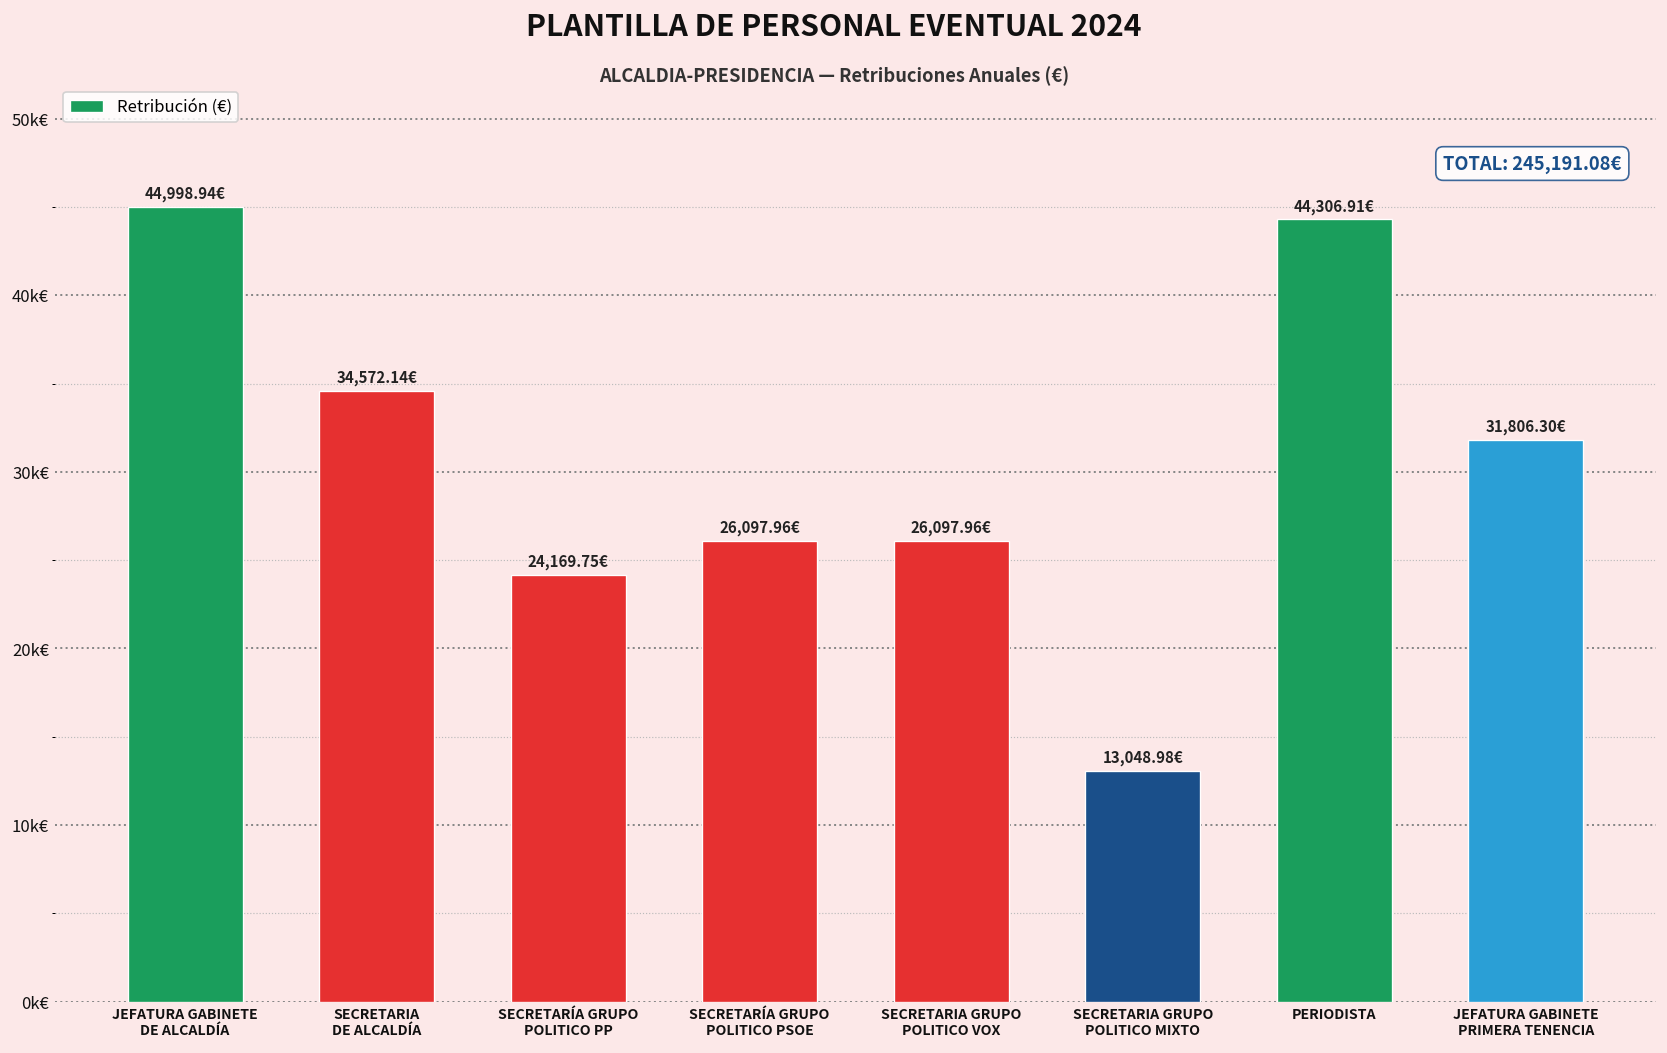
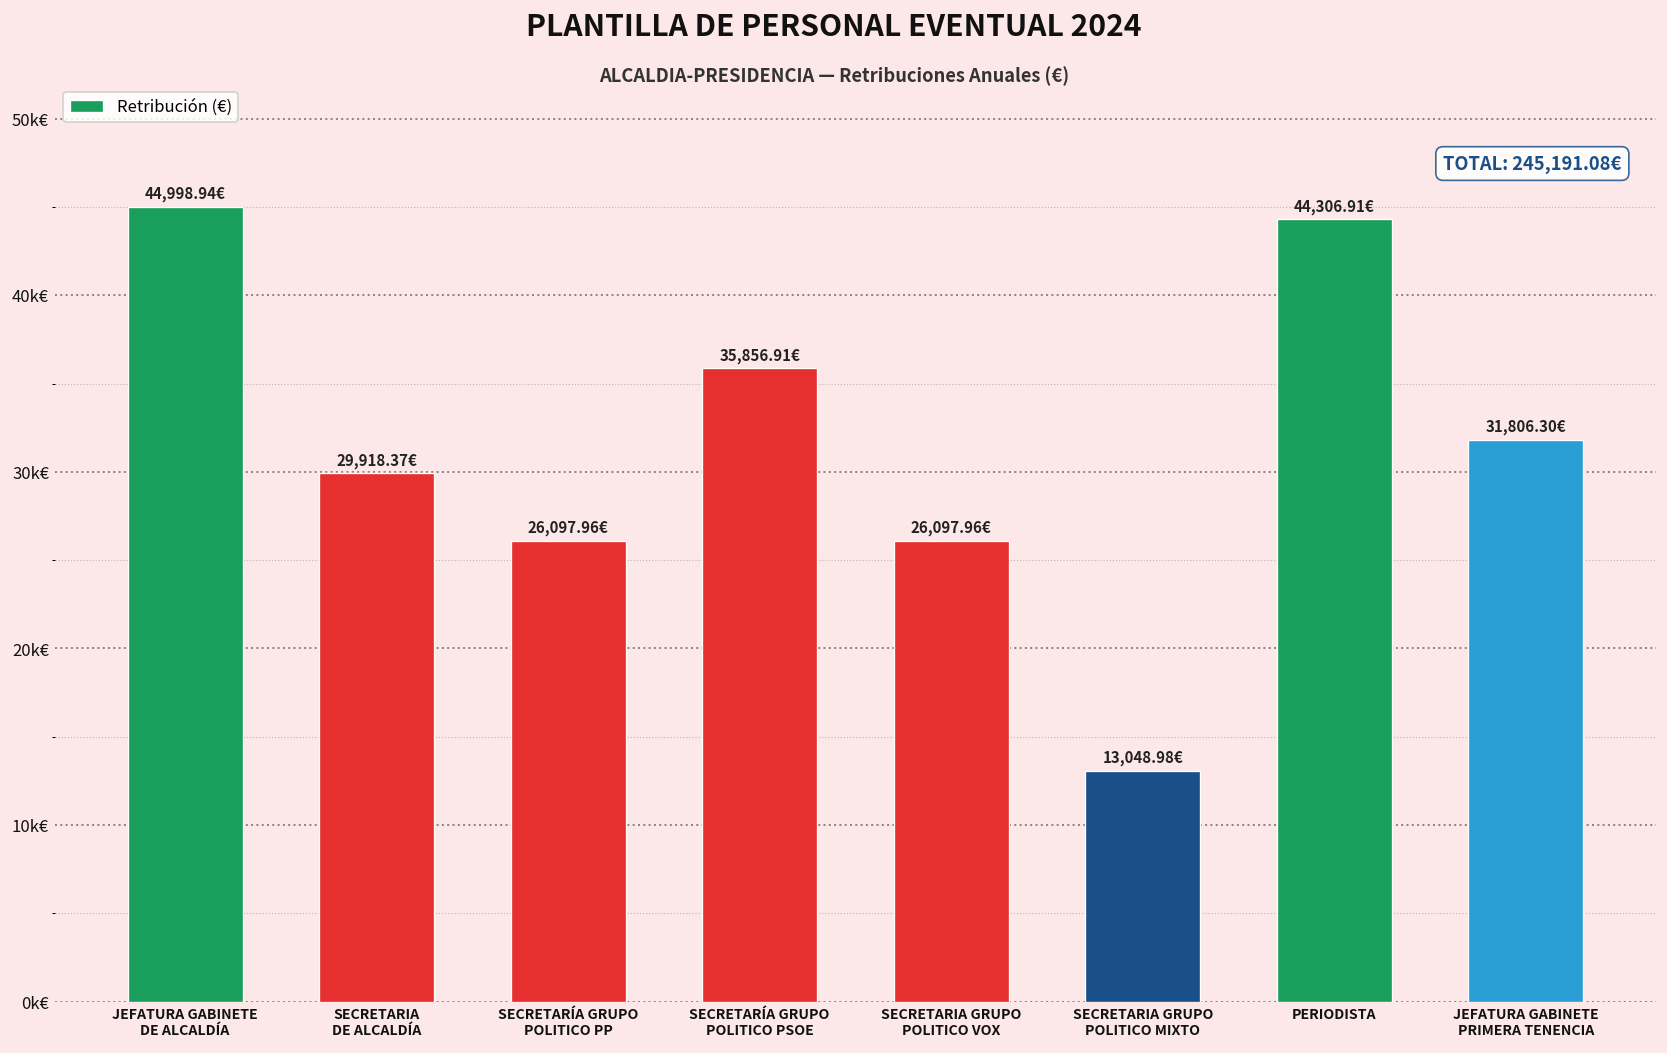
SECRETARIA DE ALCALDÍA: 34,572.14€ -> 29,918.37€
SECRETARÍA GRUPO POLITICO PP: 24,169.75€ -> 26,097.96€
SECRETARÍA GRUPO POLITICO PSOE: 26,097.96€ -> 35,856.91€
